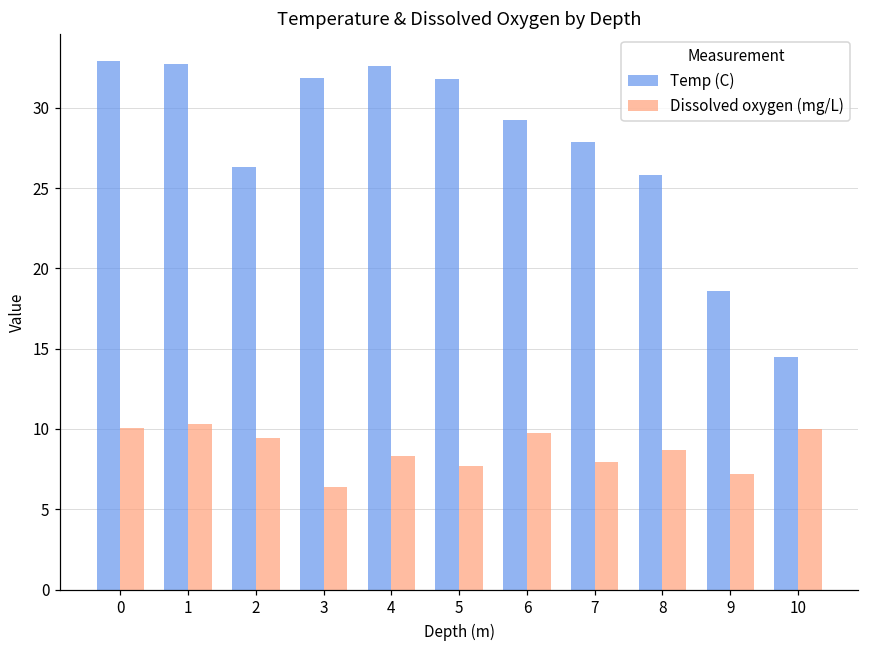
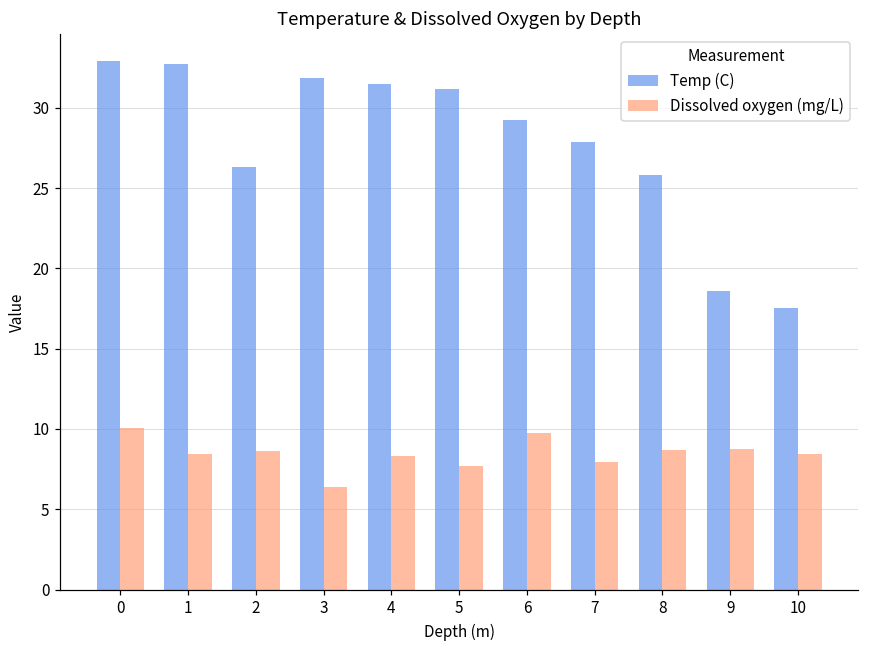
Dissolved oxygen (mg/L), 1: 10.3 -> 8.5
Dissolved oxygen (mg/L), 2: 9.4 -> 8.6
Temp (C), 4: 32.6 -> 31.5
Temp (C), 5: 31.8 -> 31.1
Dissolved oxygen (mg/L), 9: 7.2 -> 8.8
Temp (C), 10: 14.5 -> 17.5
Dissolved oxygen (mg/L), 10: 10.0 -> 8.4
